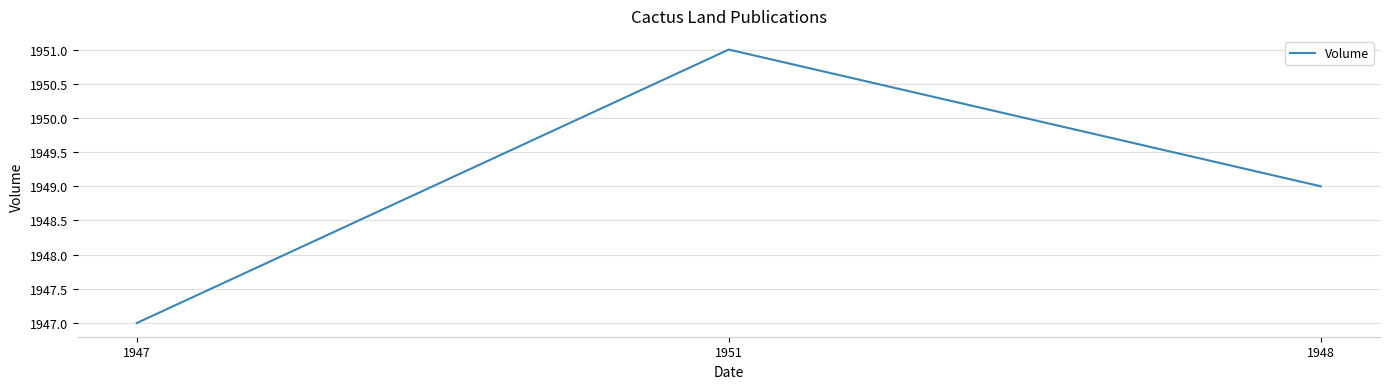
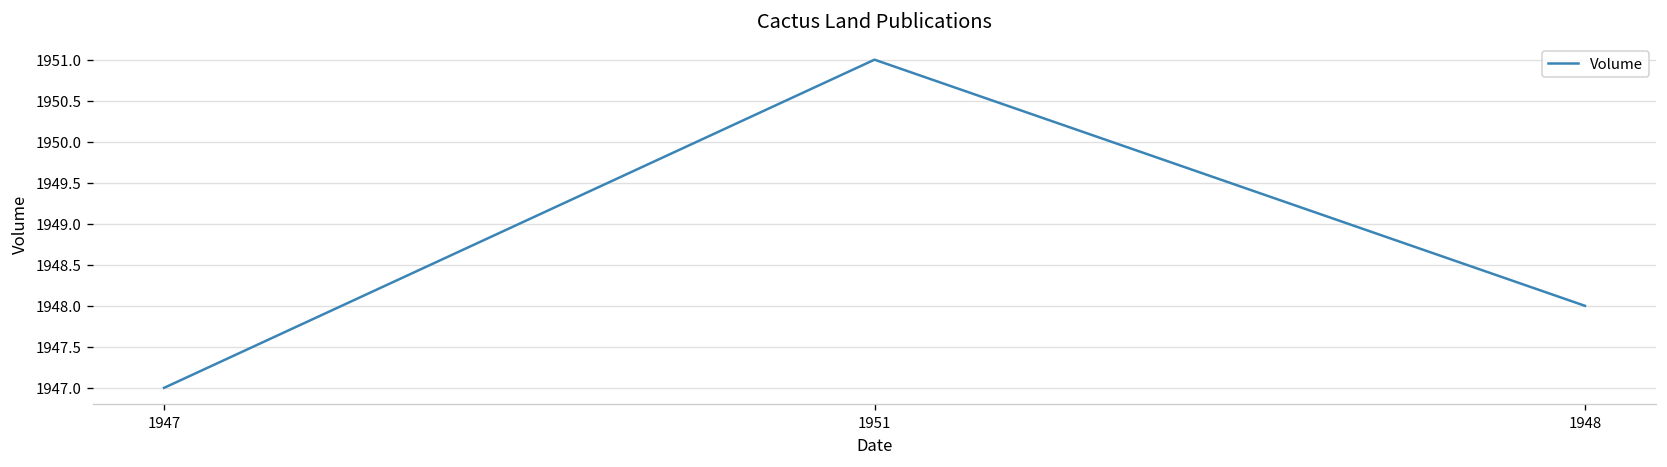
1948: 1949 -> 1948
